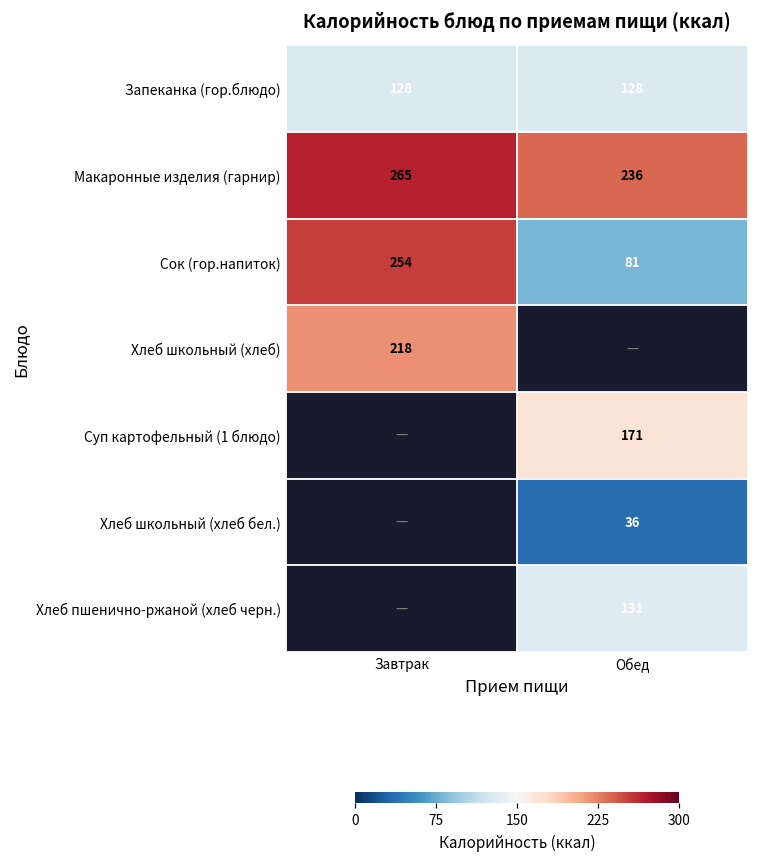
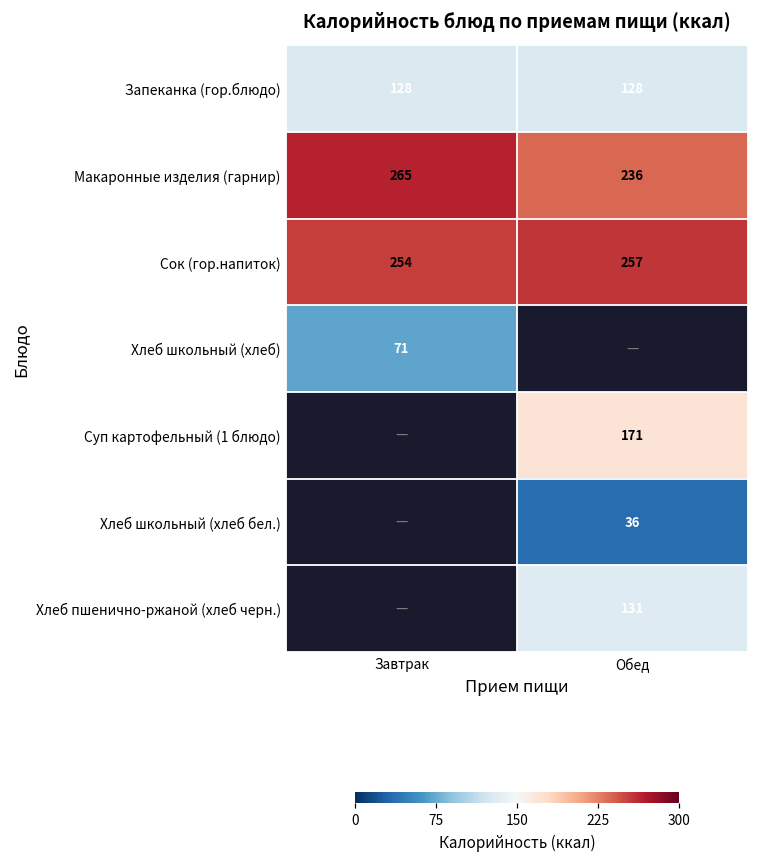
Сок (гор.напиток), Обед: 81 -> 257
Хлеб школьный (хлеб), Завтрак: 218 -> 71
